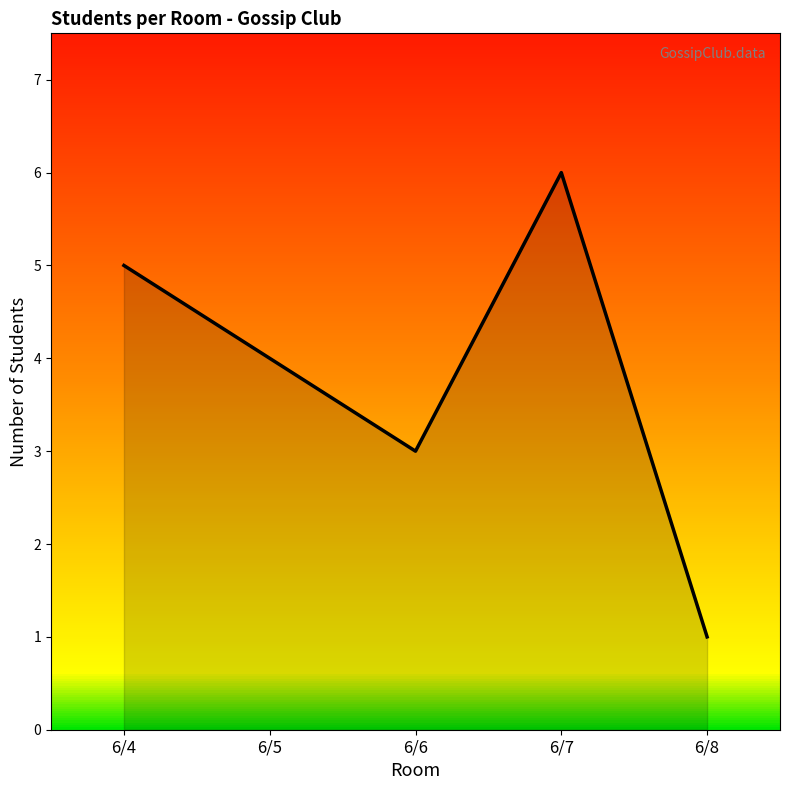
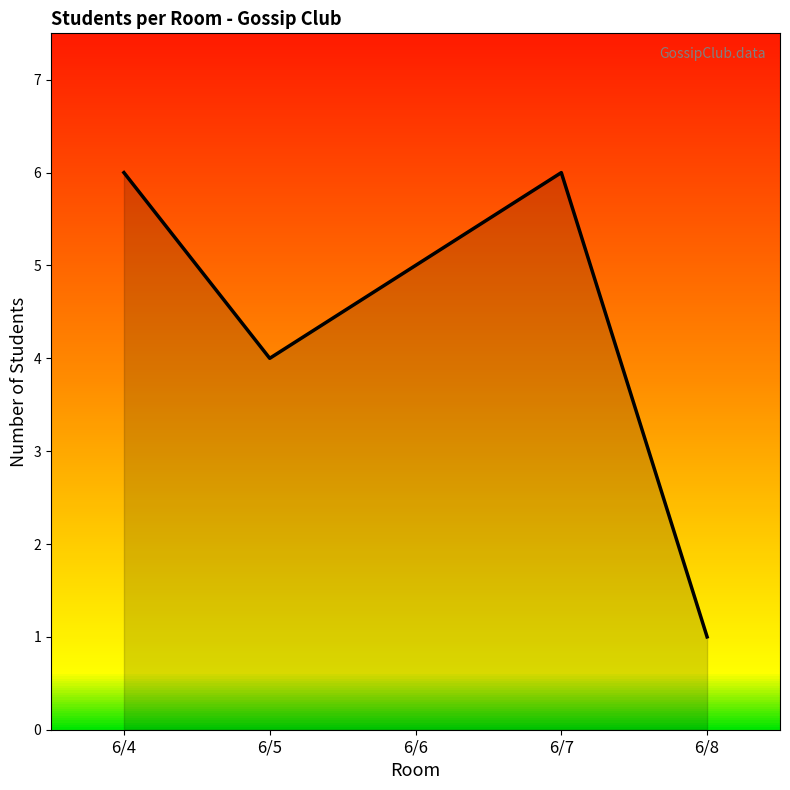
6/4: 5 -> 6
6/6: 3 -> 5
